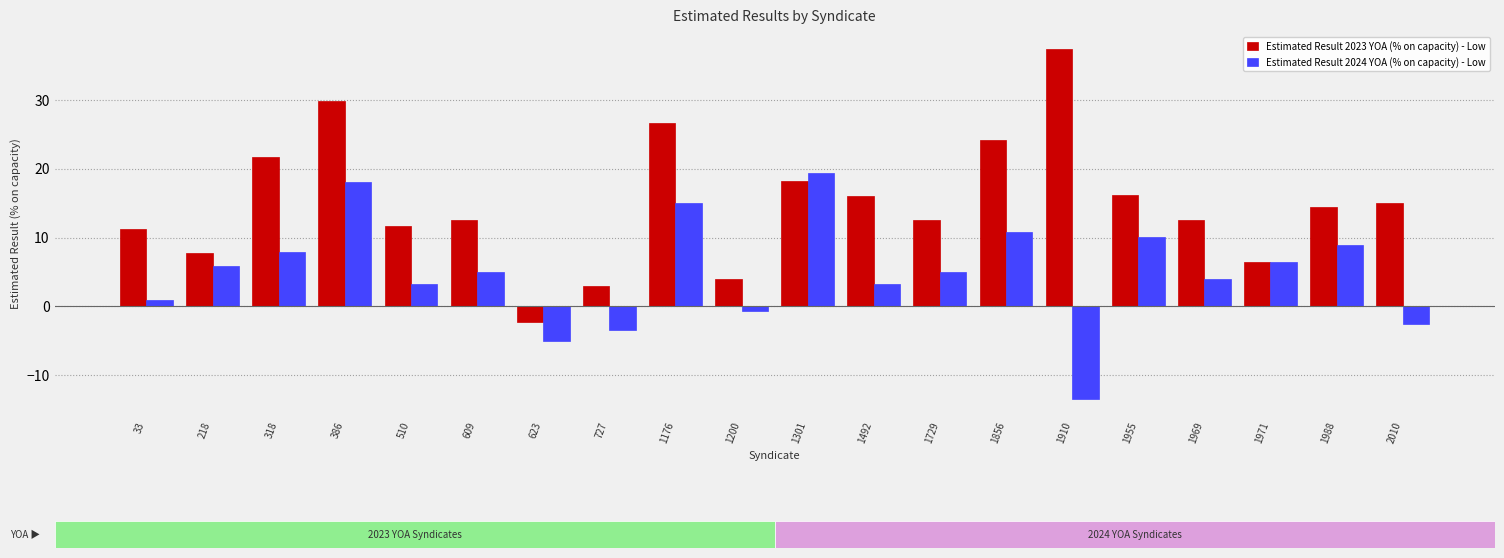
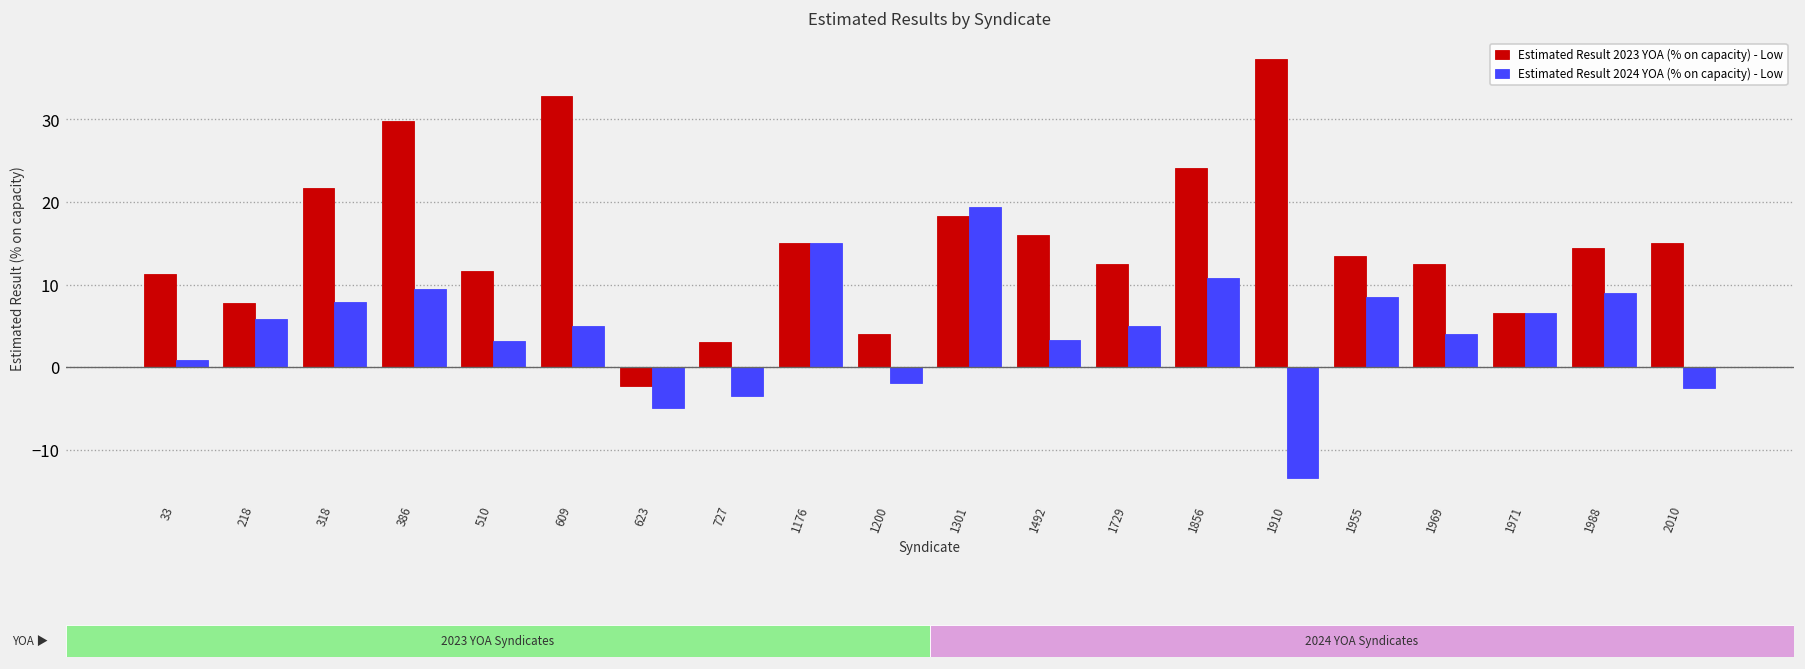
Estimated Result 2024 YOA (% on capacity) - Low, 386: 18 -> 9
Estimated Result 2023 YOA (% on capacity) - Low, 609: 13 -> 33
Estimated Result 2023 YOA (% on capacity) - Low, 1176: 27 -> 15
Estimated Result 2024 YOA (% on capacity) - Low, 1200: -1 -> -2
Estimated Result 2023 YOA (% on capacity) - Low, 1955: 16 -> 14
Estimated Result 2024 YOA (% on capacity) - Low, 1955: 10 -> 8
